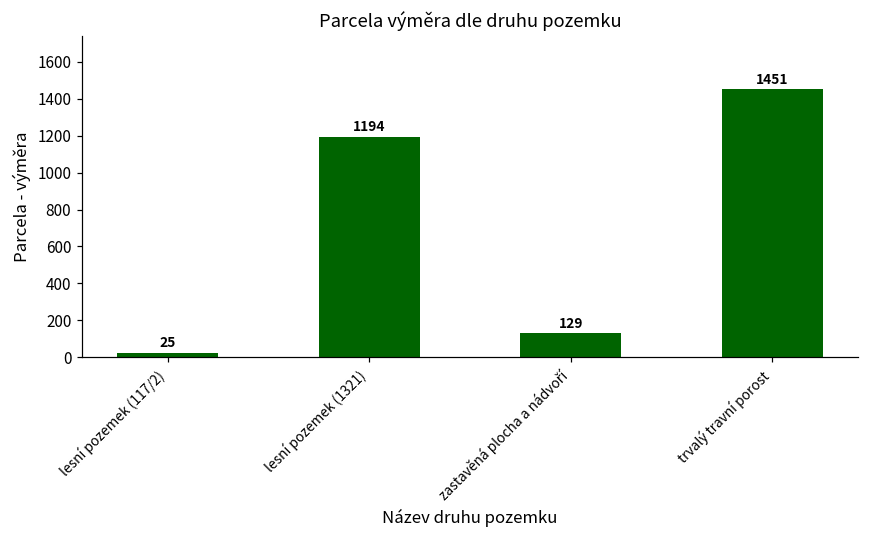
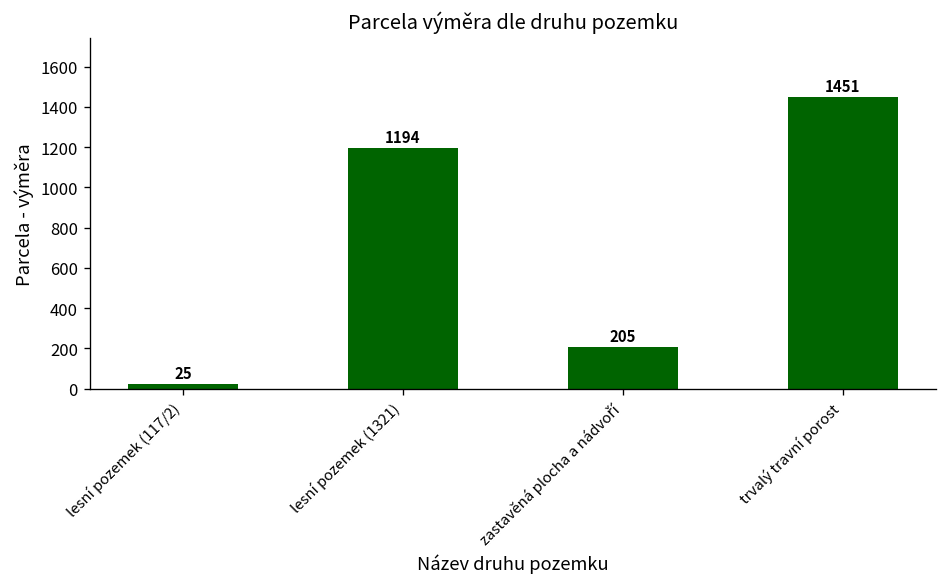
zastavěná plocha a nádvoří: 129 -> 205
